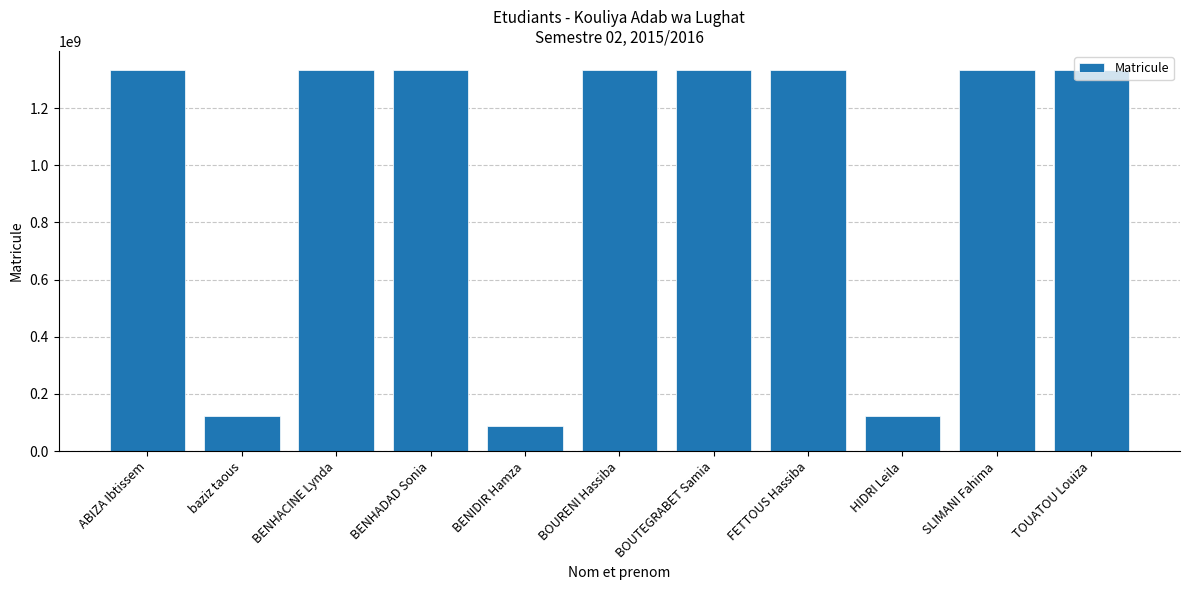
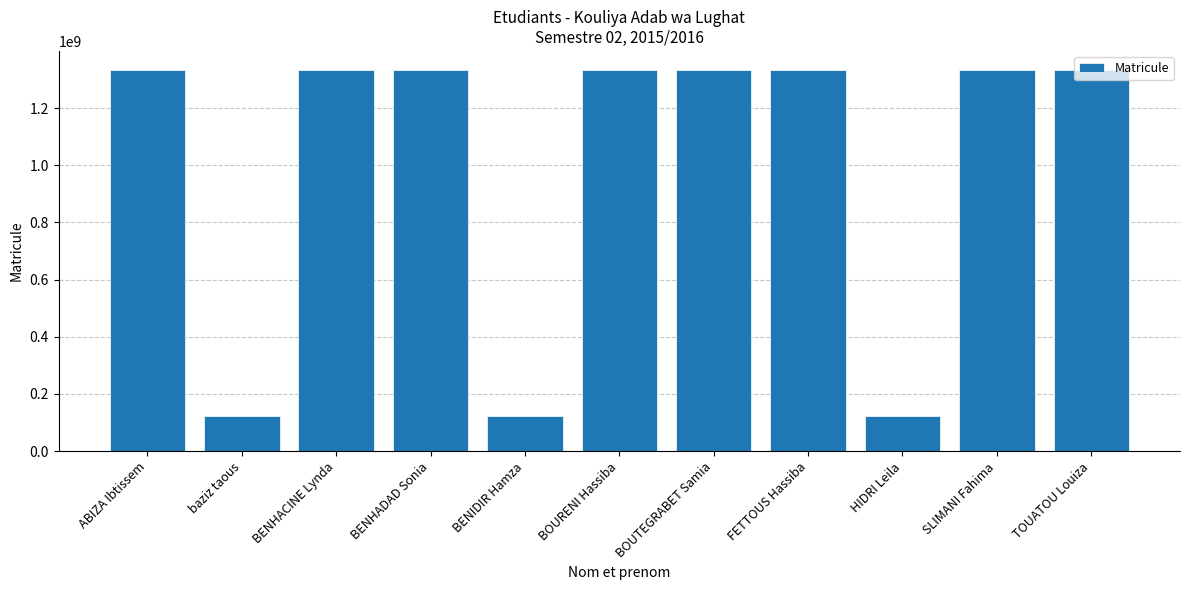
BENIDIR Hamza: 90000000 -> 120000000
